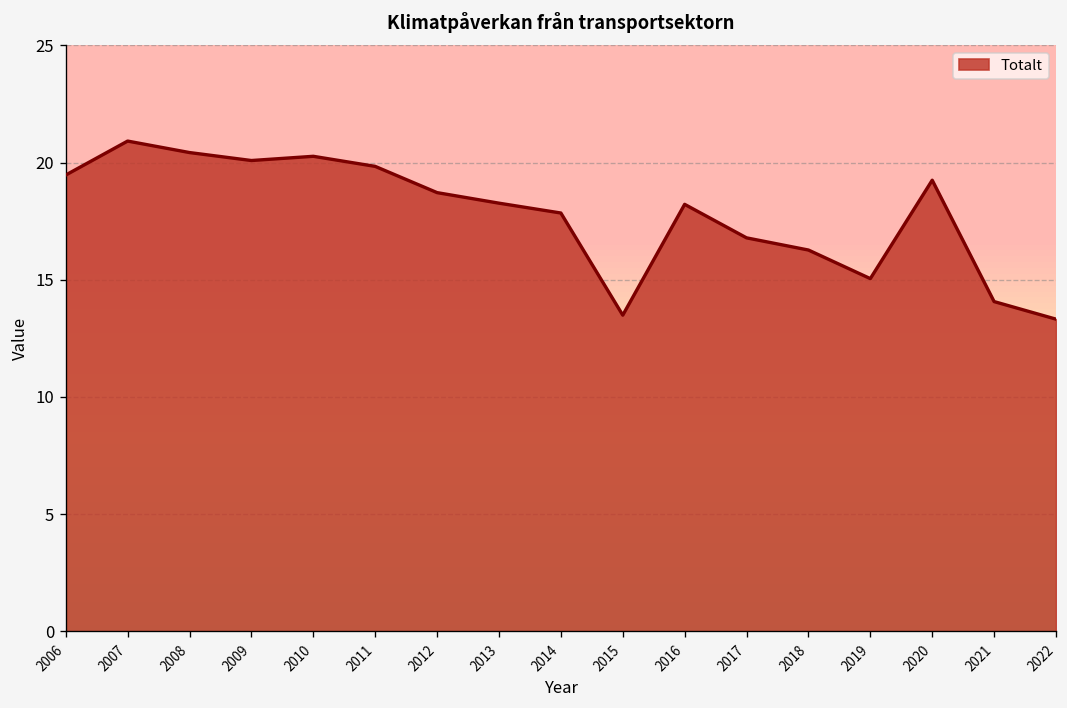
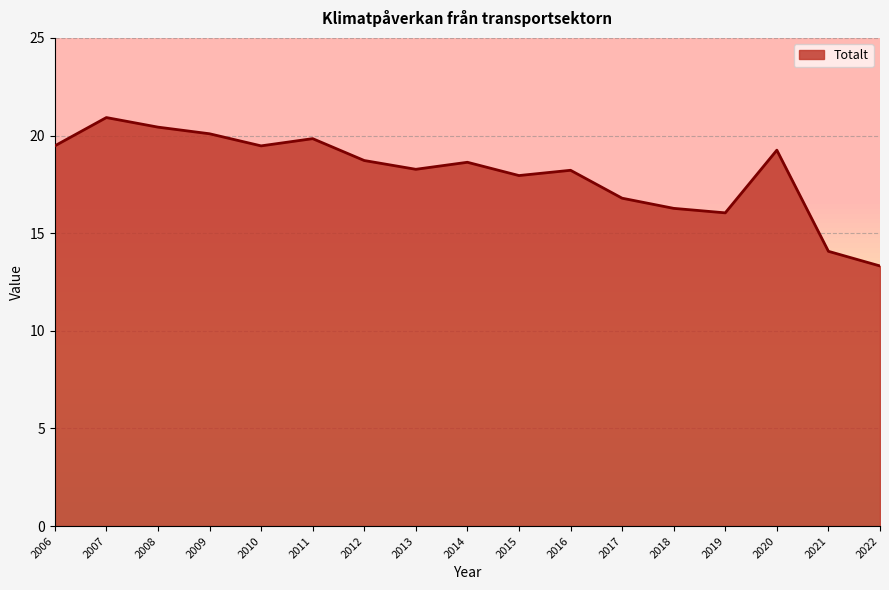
2010: 20.3 -> 19.5
2014: 17.9 -> 18.6
2015: 13.5 -> 18.0
2019: 15.1 -> 16.0
